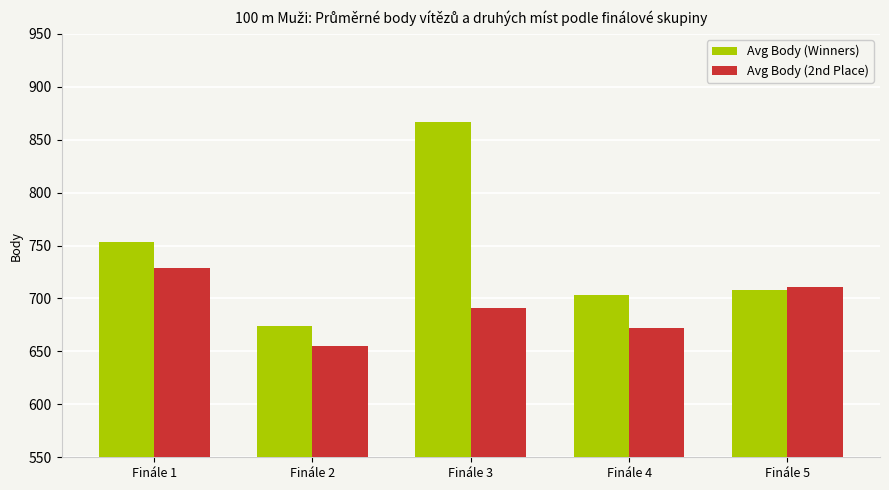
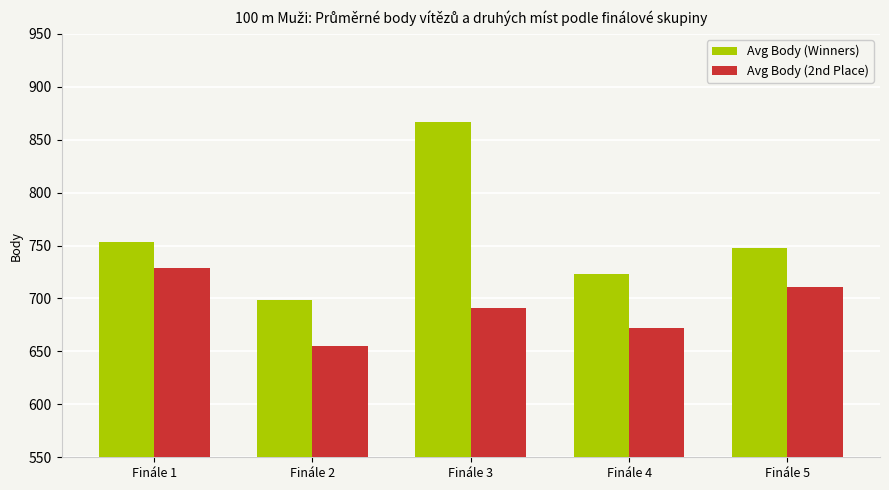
Avg Body (Winners), Finále 2: 674 -> 699
Avg Body (Winners), Finále 4: 703 -> 723
Avg Body (Winners), Finále 5: 708 -> 748
